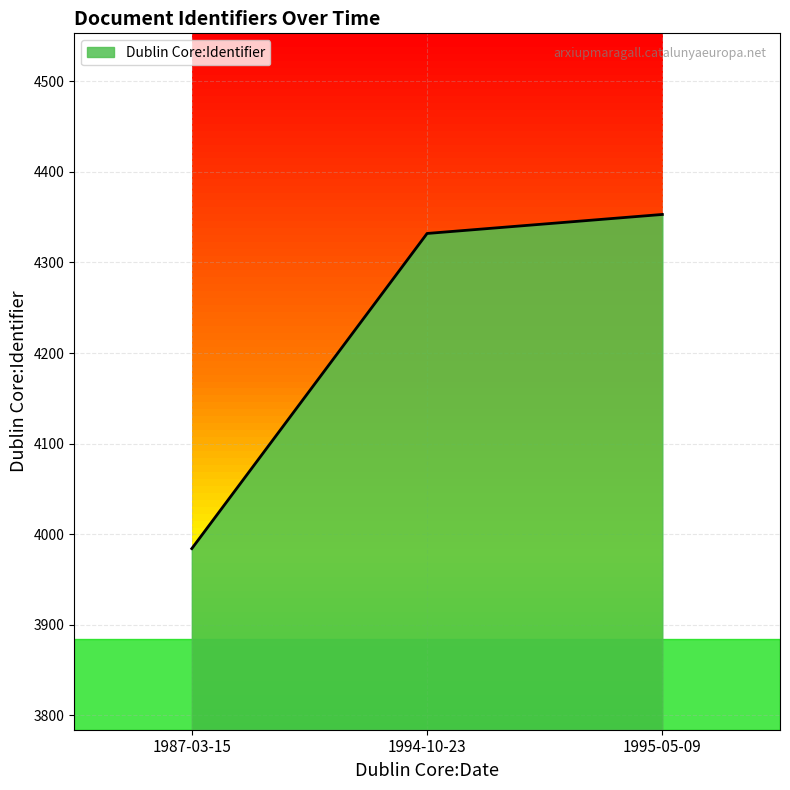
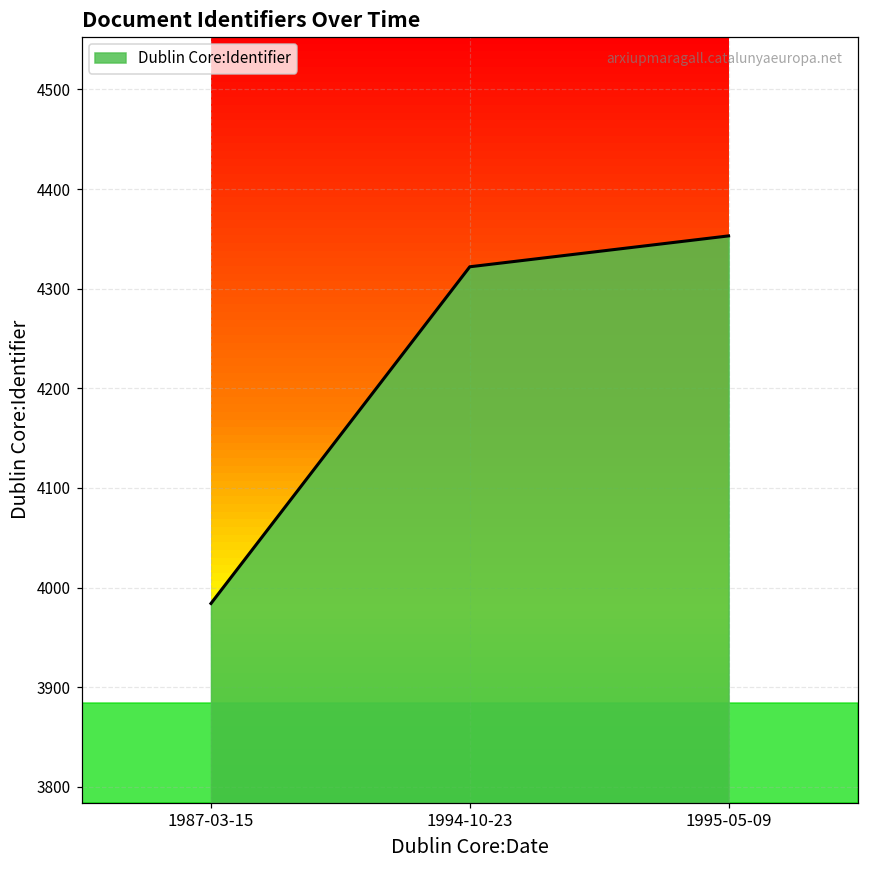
1994-10-23: 4330 -> 4320
